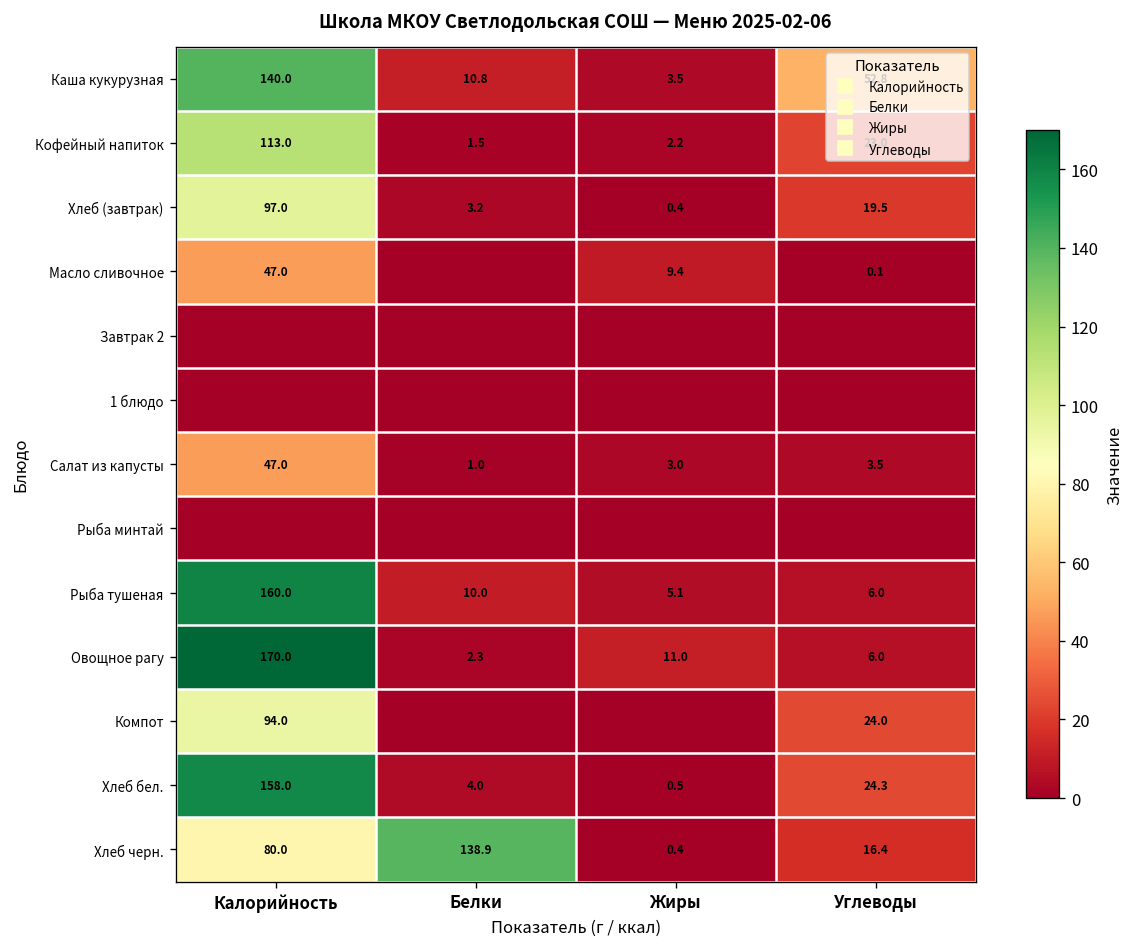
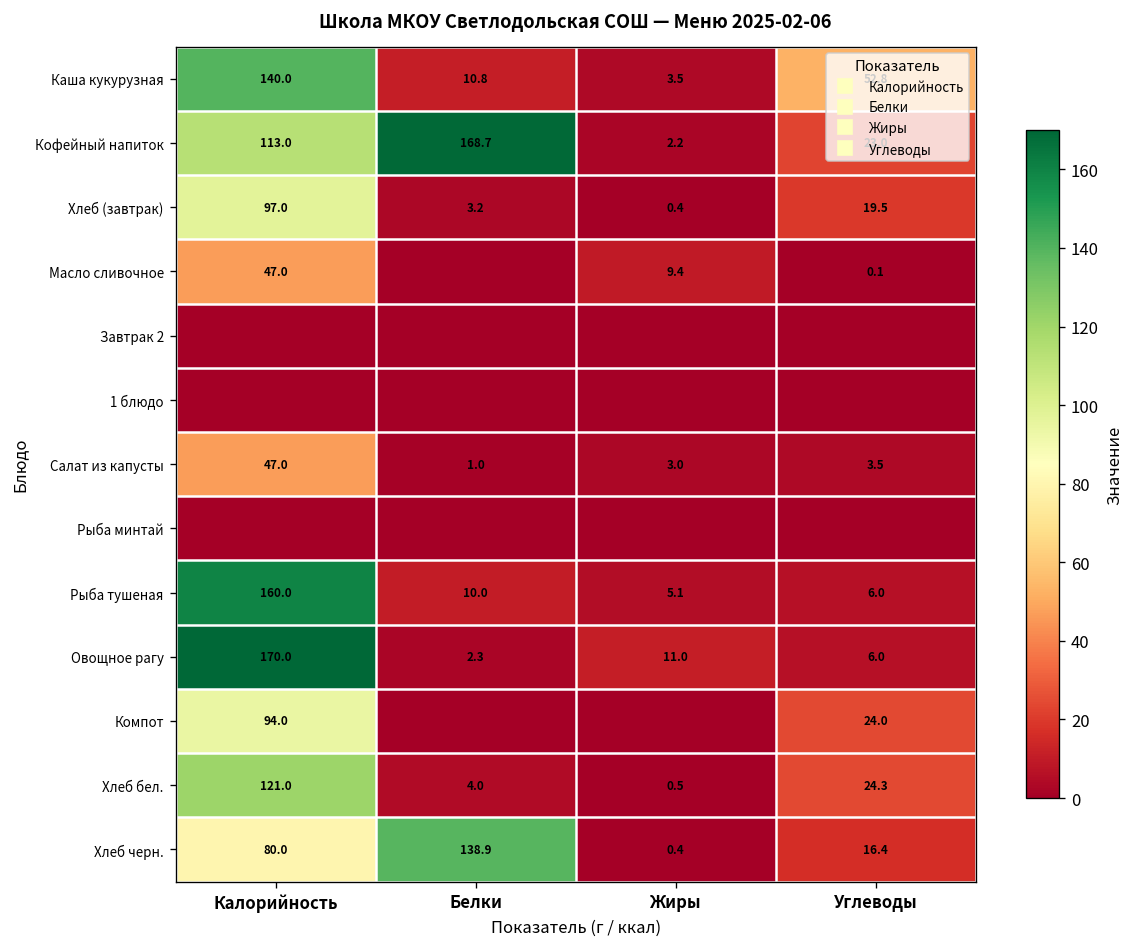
Кофейный напиток, Белки: 1.5 -> 168.7
Хлеб бел., Калорийность: 158.0 -> 121.0
